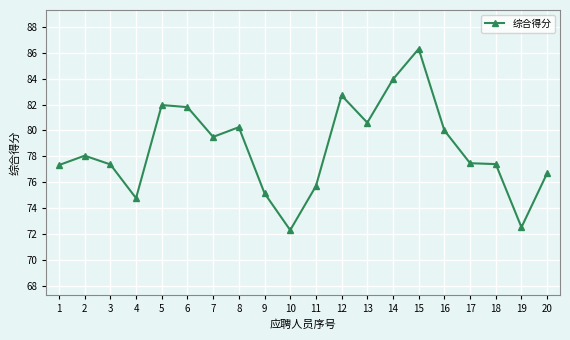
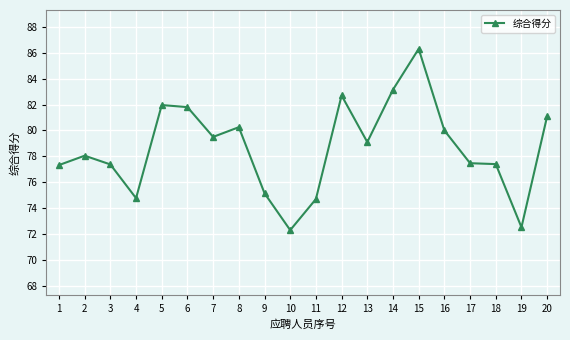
11: 75.7 -> 74.7
13: 80.6 -> 79.1
14: 84.0 -> 83.2
20: 76.7 -> 81.1
